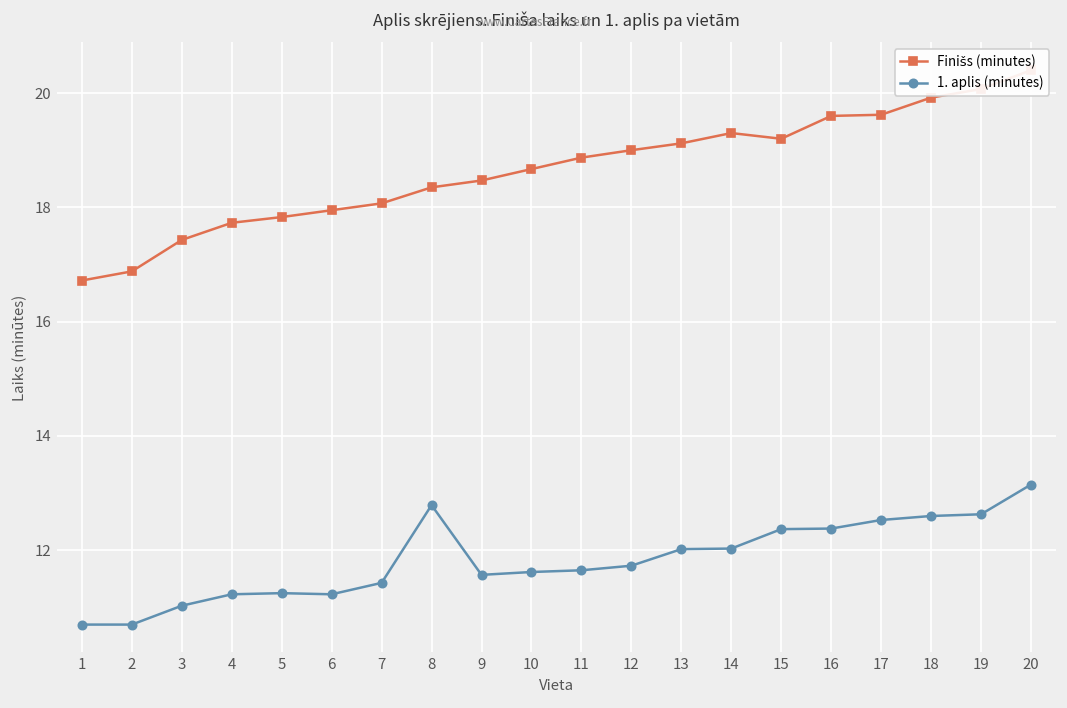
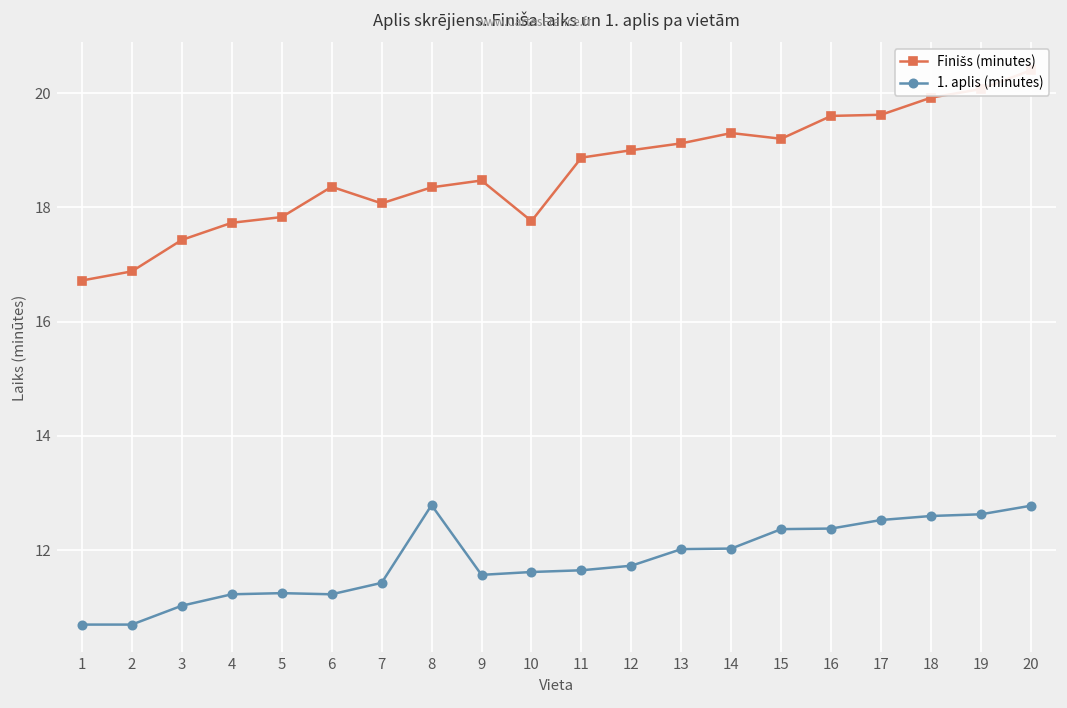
Finišs (minutes), 6: 18.0 -> 18.4
Finišs (minutes), 10: 18.7 -> 17.8
1. aplis (minutes), 20: 13.2 -> 12.8
